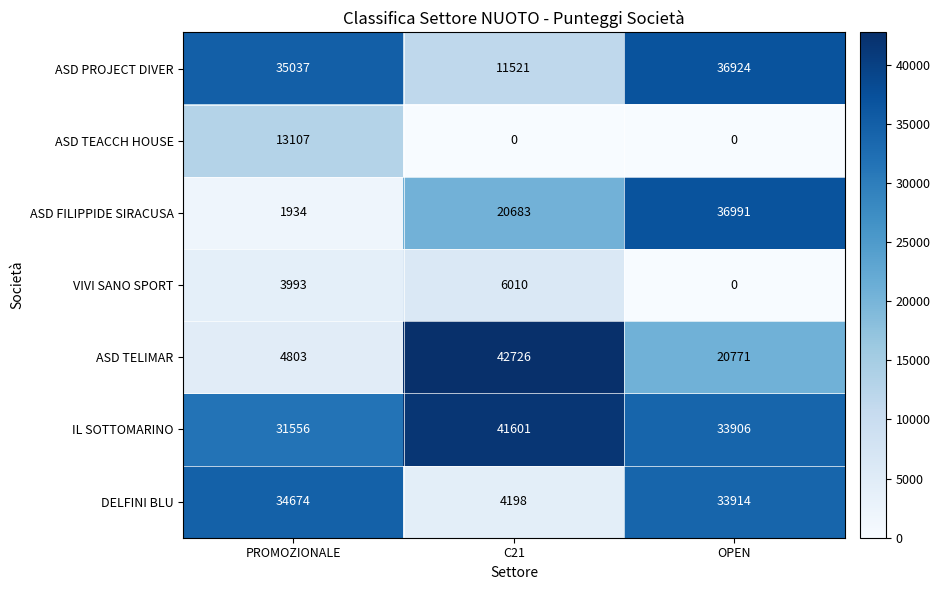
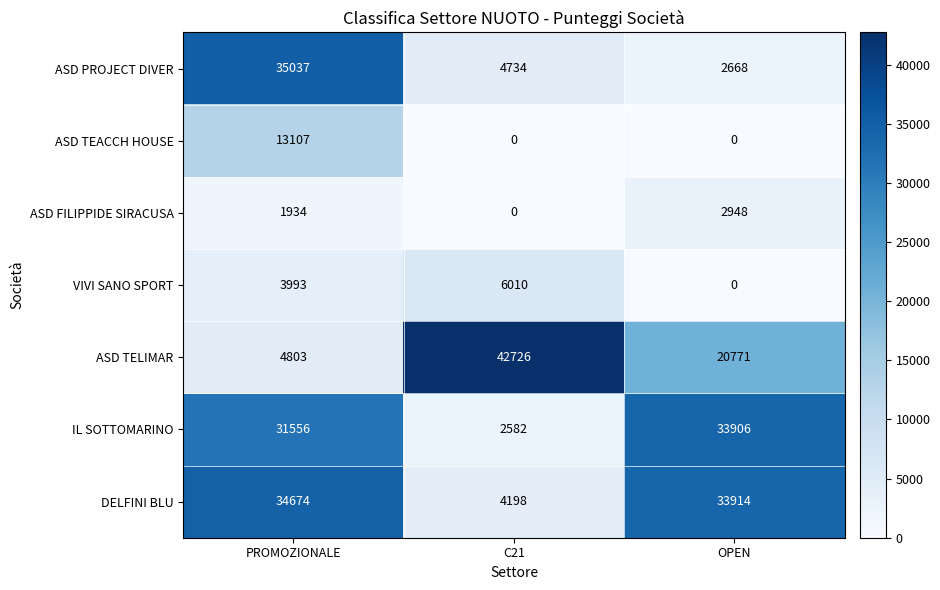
ASD PROJECT DIVER, C21: 11521 -> 4734
ASD PROJECT DIVER, OPEN: 36924 -> 2668
ASD FILIPPIDE SIRACUSA, C21: 20683 -> 0
ASD FILIPPIDE SIRACUSA, OPEN: 36991 -> 2948
IL SOTTOMARINO, C21: 41601 -> 2582
